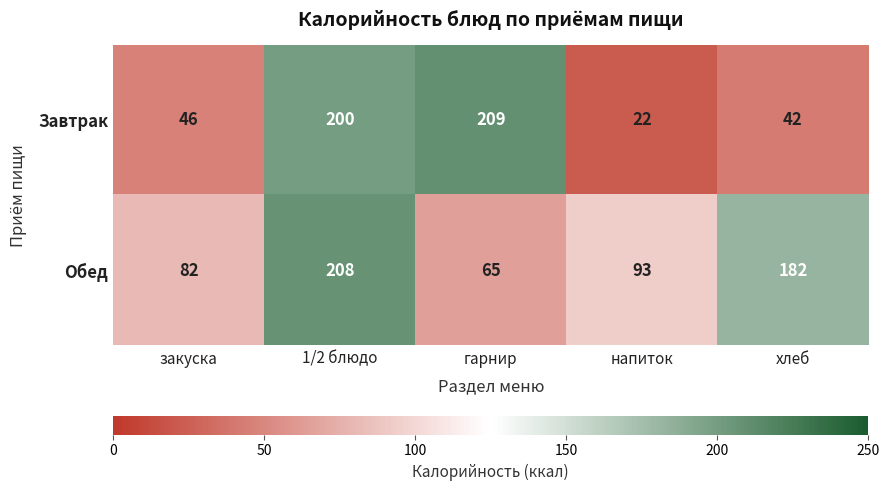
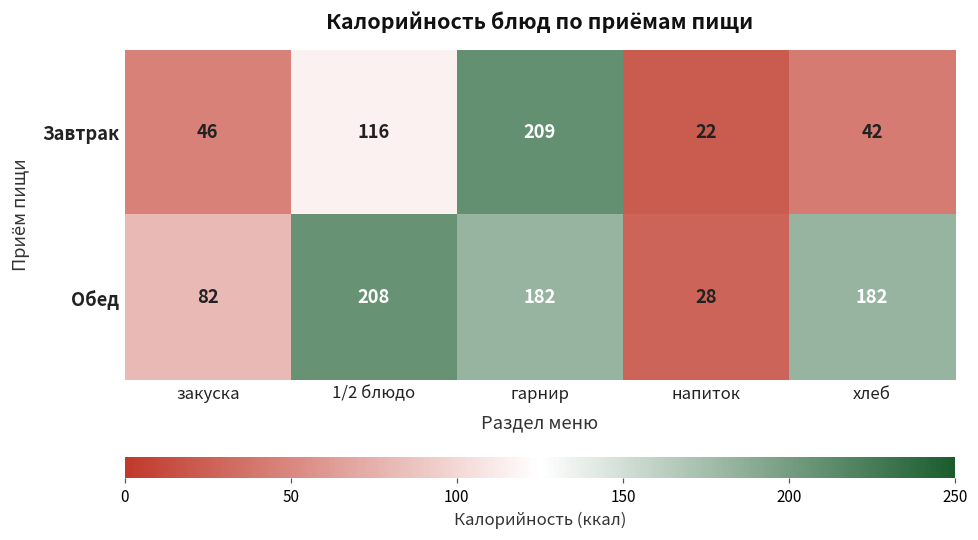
Завтрак, 1/2 блюдо: 200 -> 116
Обед, гарнир: 65 -> 182
Обед, напиток: 93 -> 28
